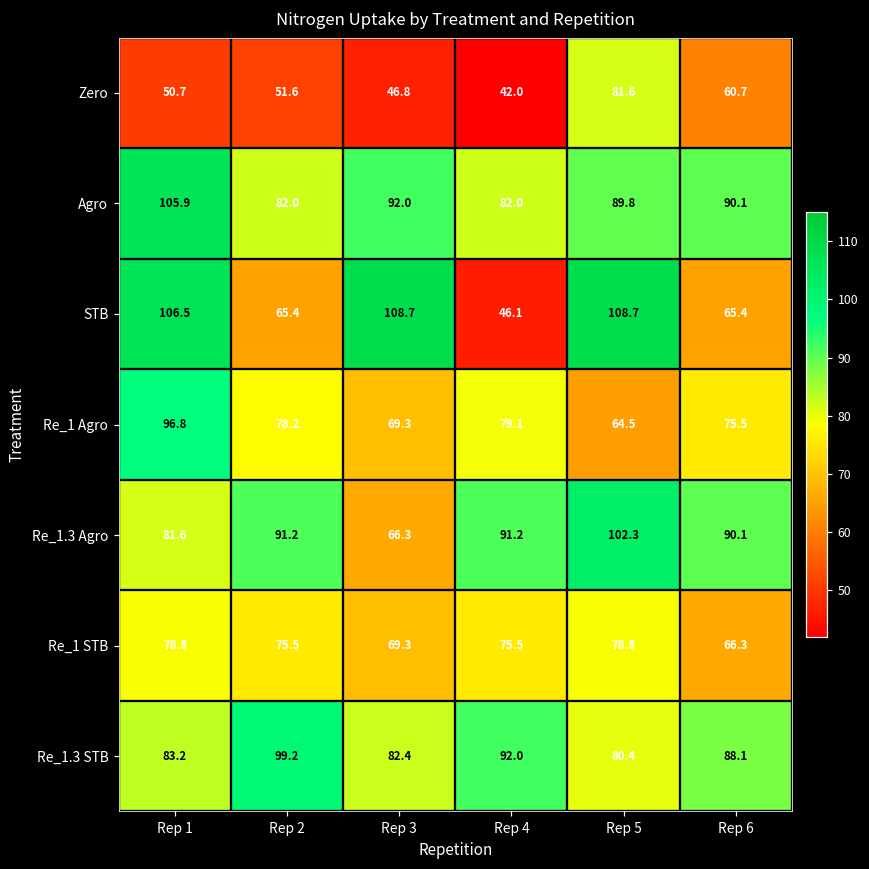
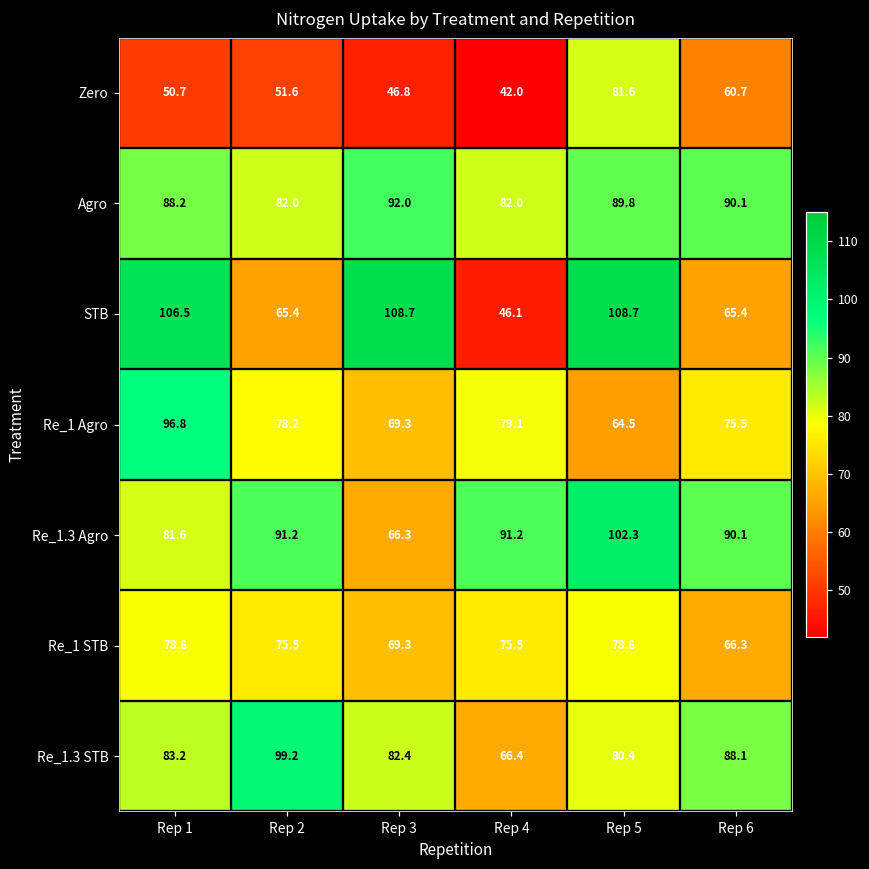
Agro, Rep 1: 105.9 -> 88.2
Re_1.3 STB, Rep 4: 92.0 -> 66.4
